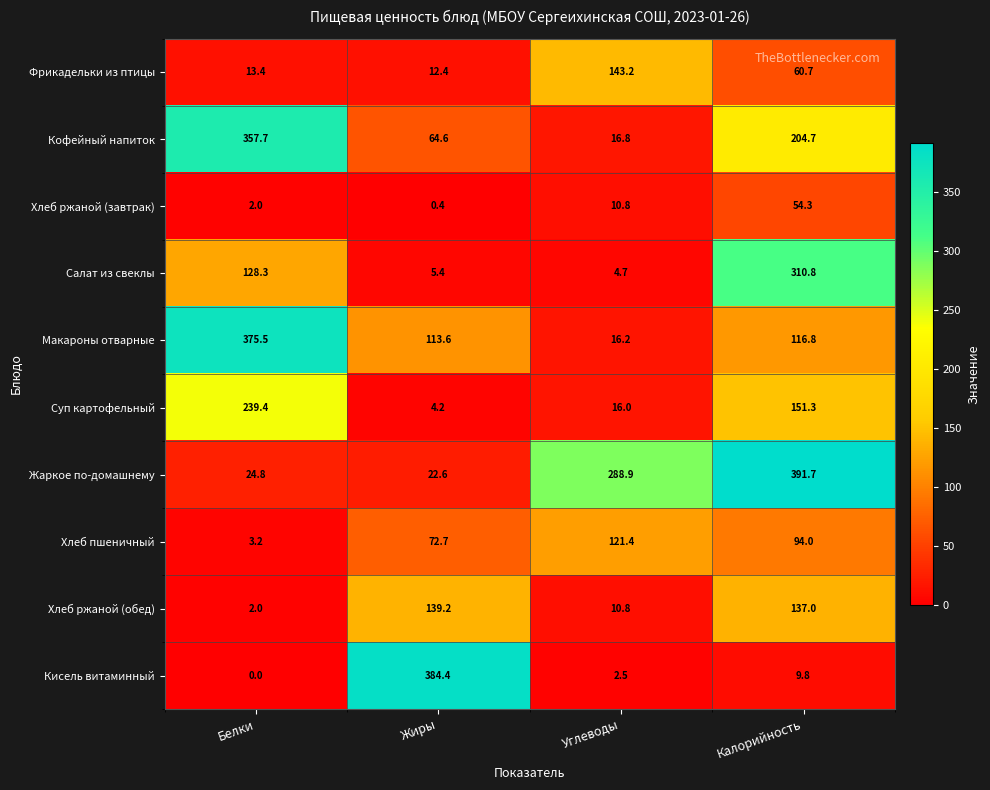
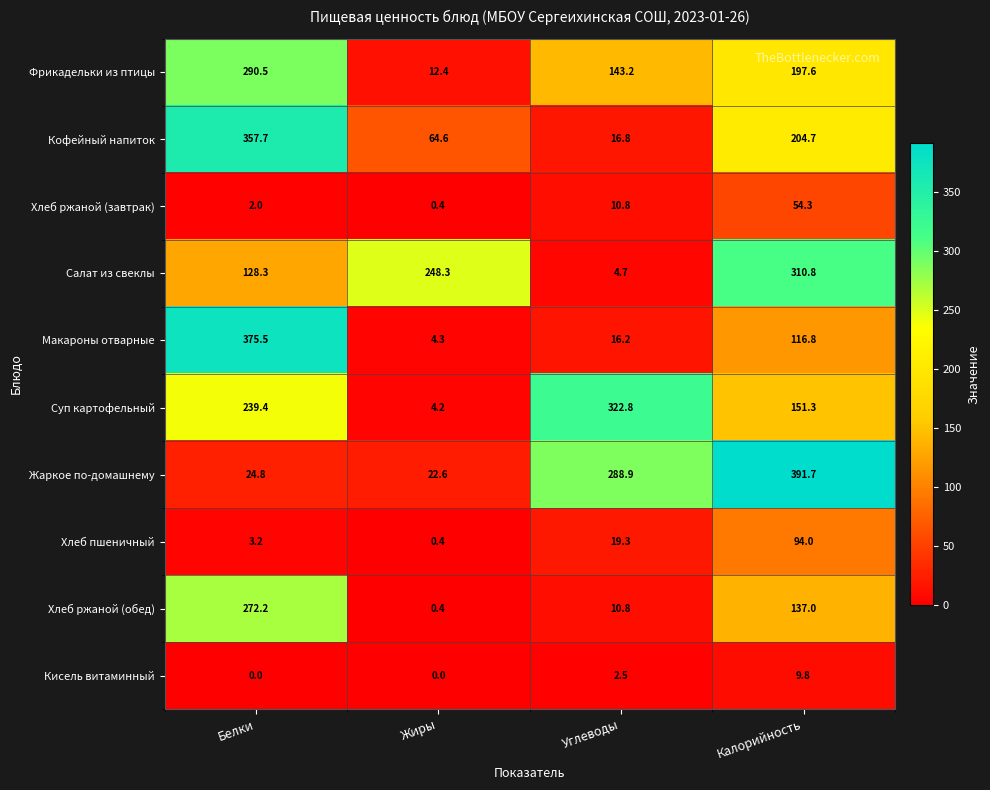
Фрикадельки из птицы, Белки: 13.4 -> 290.5
Фрикадельки из птицы, Калорийность: 60.7 -> 197.6
Салат из свеклы, Жиры: 5.4 -> 248.3
Макароны отварные, Жиры: 113.6 -> 4.3
Суп картофельный, Углеводы: 16.0 -> 322.8
Хлеб пшеничный, Жиры: 72.7 -> 0.4
Хлеб пшеничный, Углеводы: 121.4 -> 19.3
Хлеб ржаной (обед), Белки: 2.0 -> 272.2
Хлеб ржаной (обед), Жиры: 139.2 -> 0.4
Кисель витаминный, Жиры: 384.4 -> 0.0
